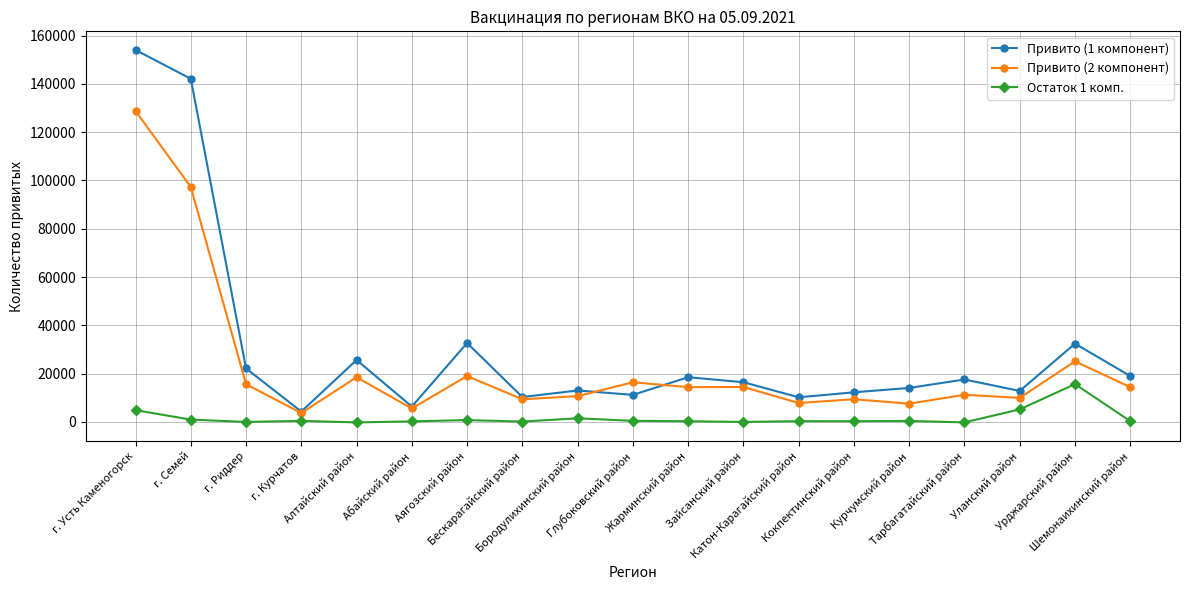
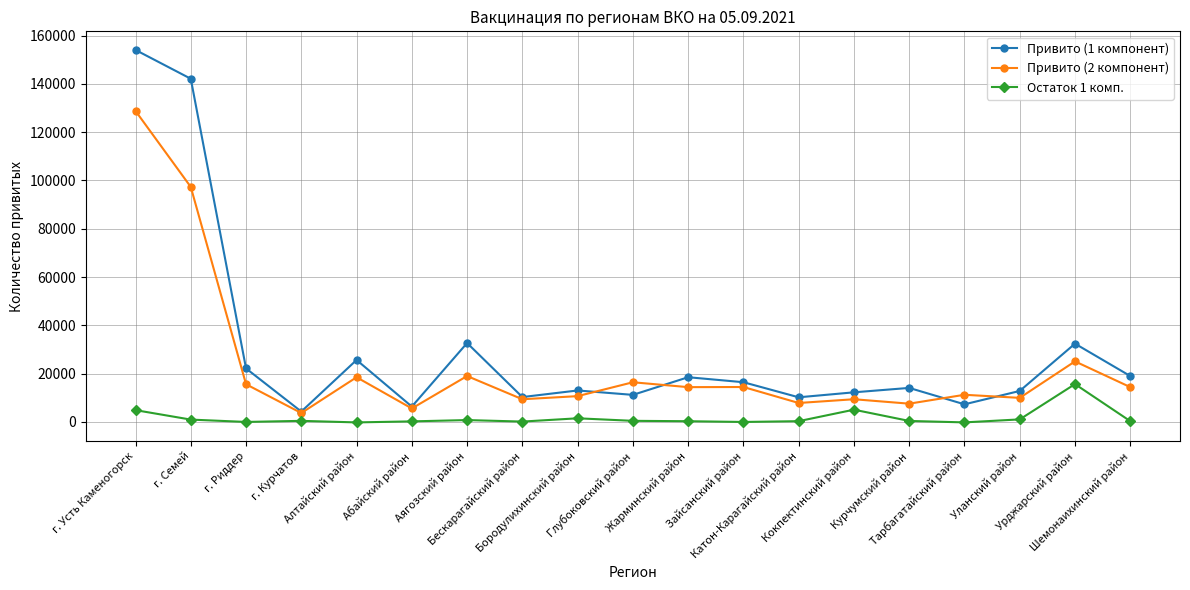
Остаток 1 комп., Кокпектинский район: 0 -> 5000
Привито (1 компонент), Тарбагатайский район: 18000 -> 7000
Остаток 1 комп., Уланский район: 5000 -> 1000
